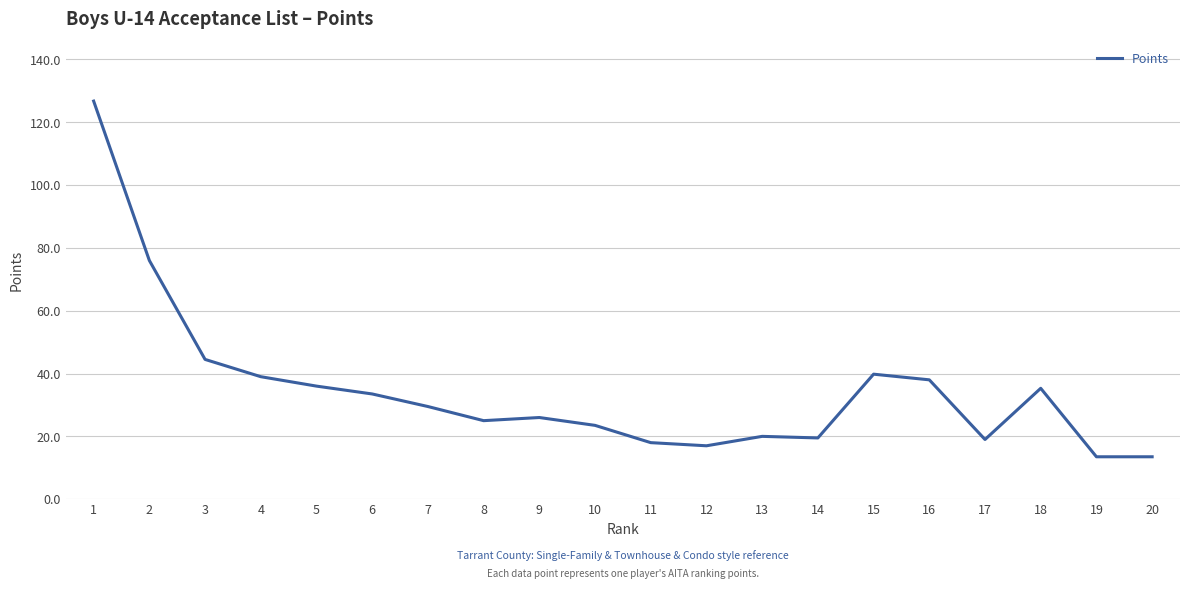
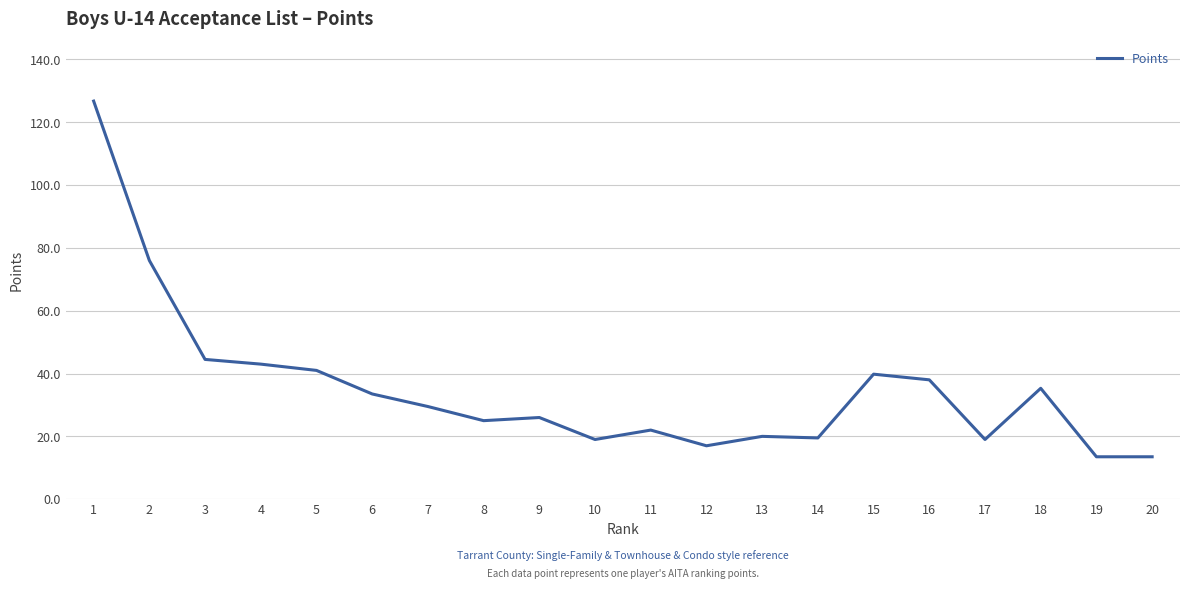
4: 39 -> 43
5: 36 -> 41
10: 24 -> 19
11: 18 -> 22
